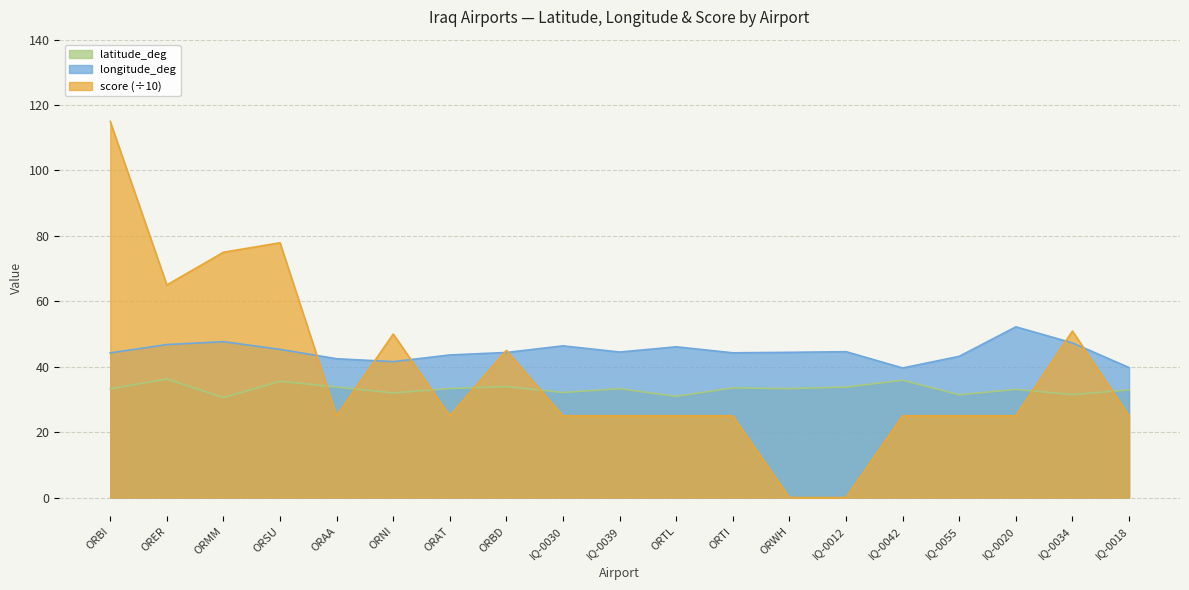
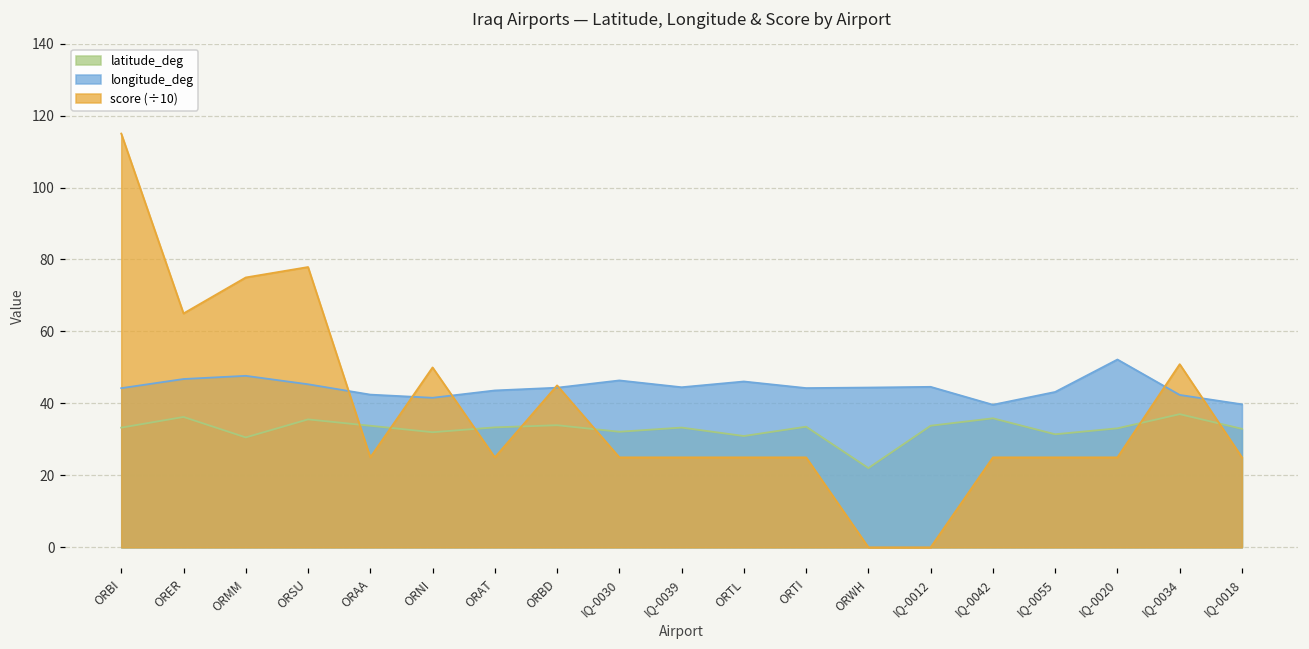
latitude_deg, ORWH: 33 -> 22
latitude_deg, IQ-0034: 31 -> 37
longitude_deg, IQ-0034: 47 -> 42
